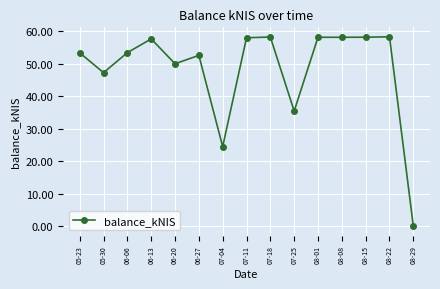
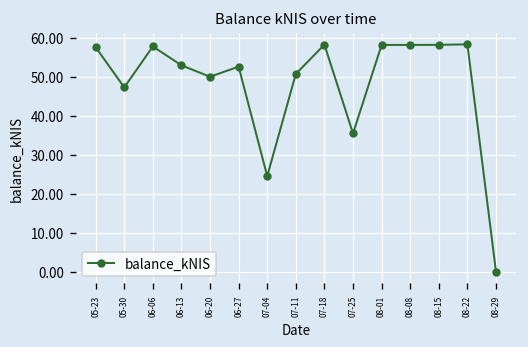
05-23: 53 -> 58
06-06: 53 -> 58
06-13: 58 -> 53
07-11: 58 -> 51
